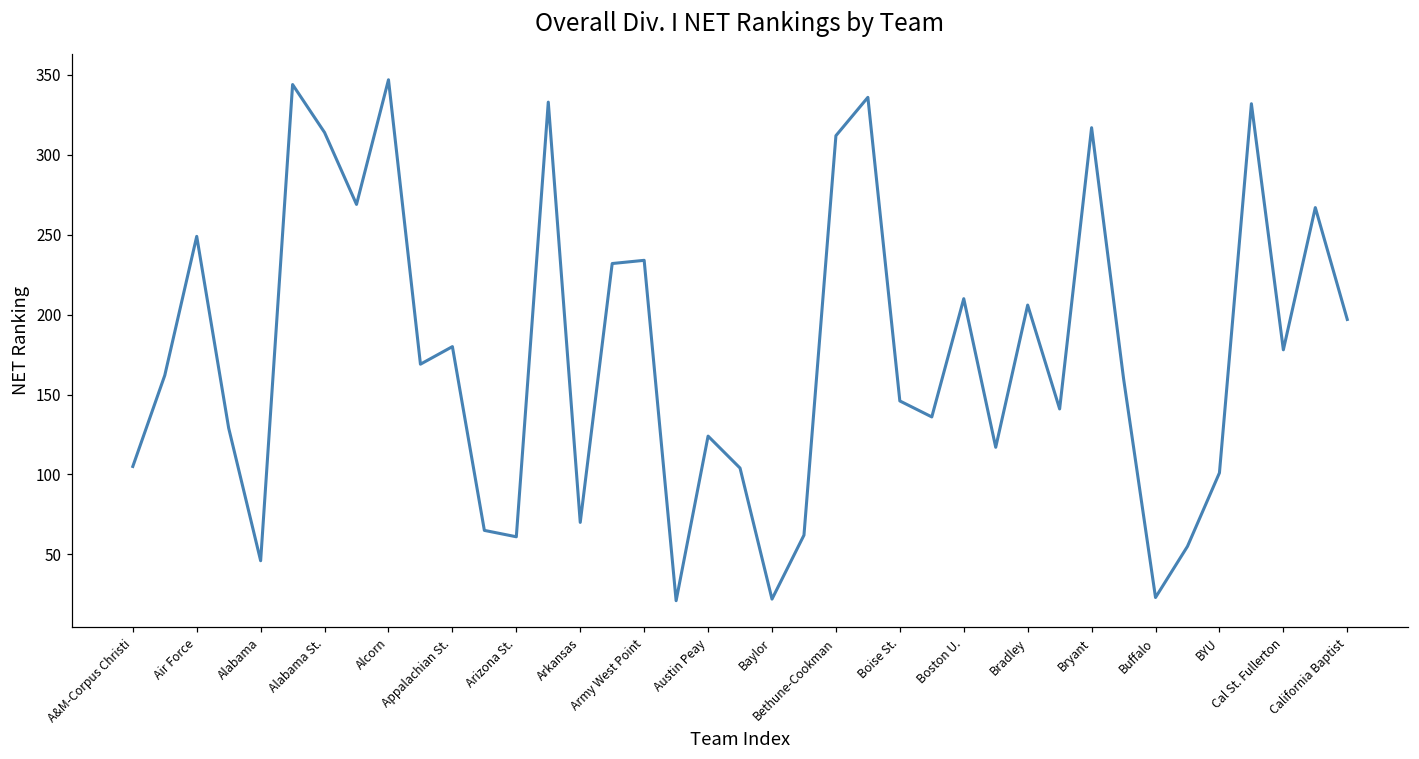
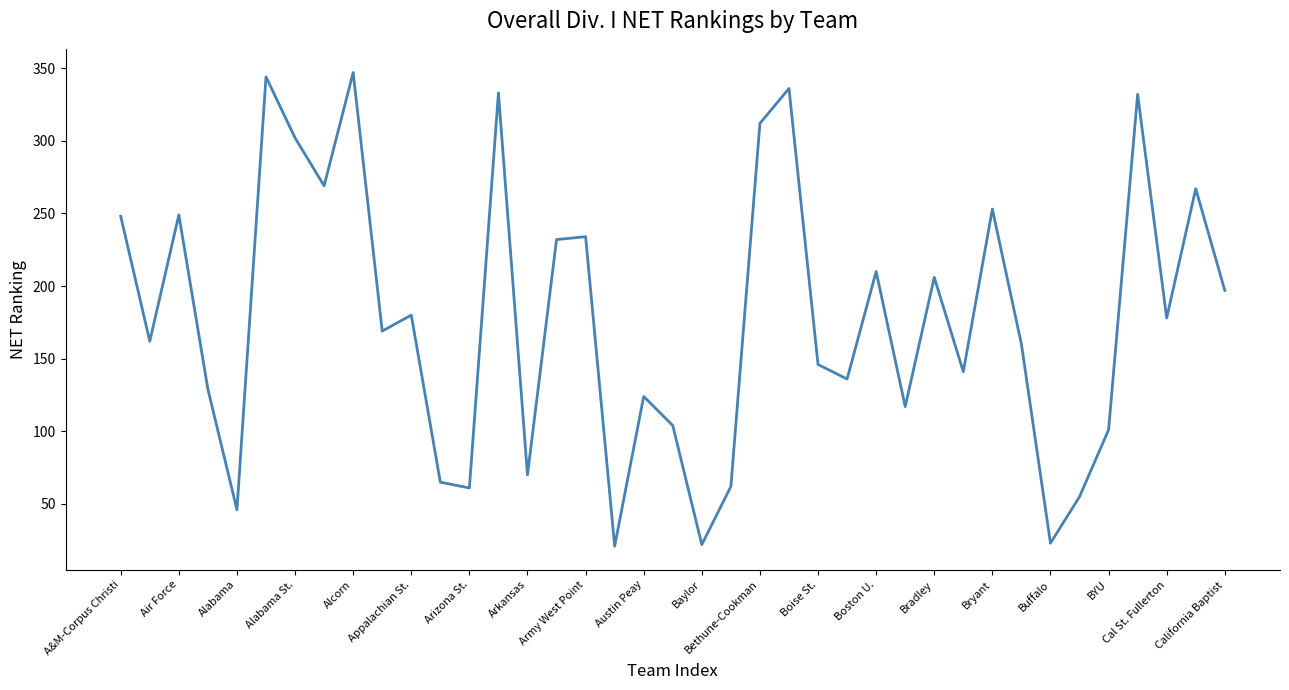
A&M-Corpus Christi: 105 -> 248
Alabama St.: 314 -> 302
Bryant: 317 -> 253
